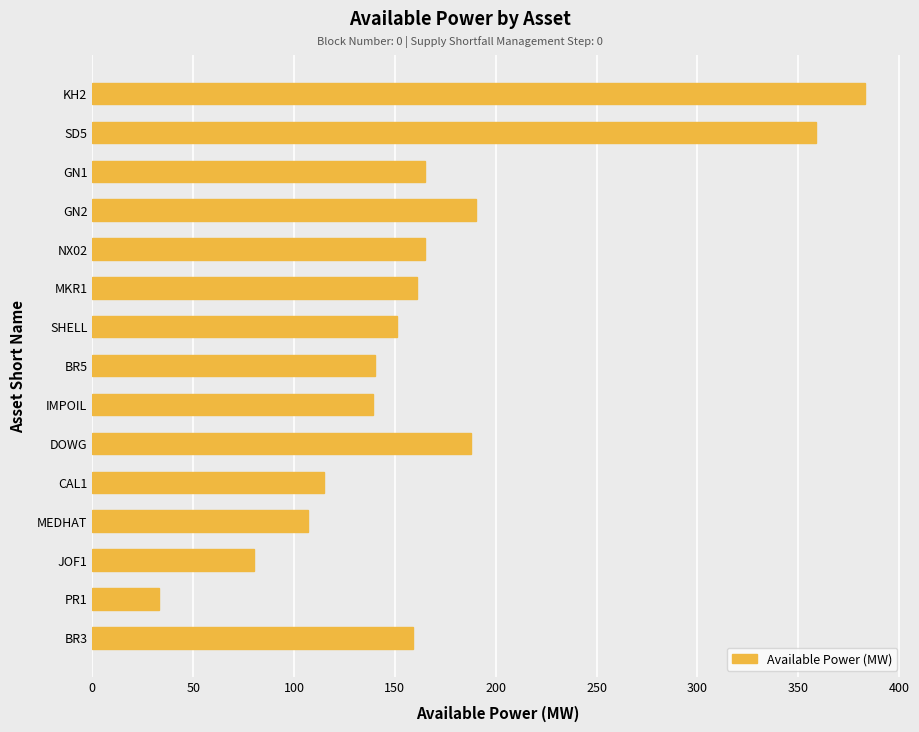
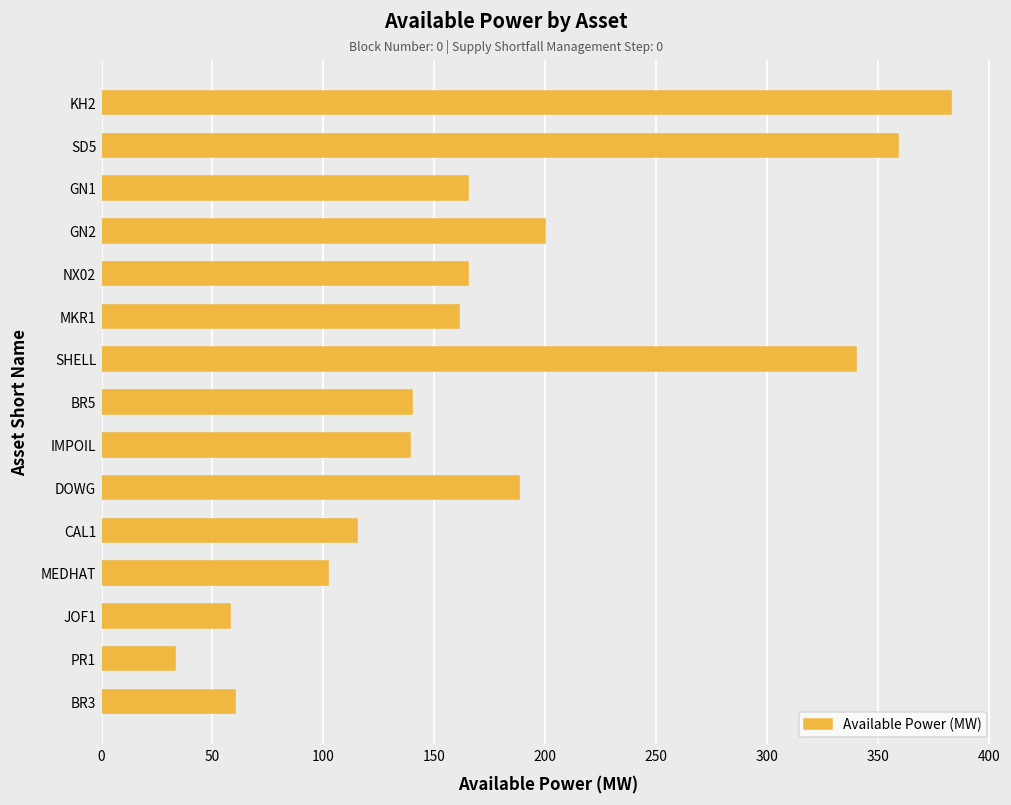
GN2: 190 -> 200
SHELL: 151 -> 340
MEDHAT: 107 -> 102
JOF1: 80 -> 58
BR3: 159 -> 60
